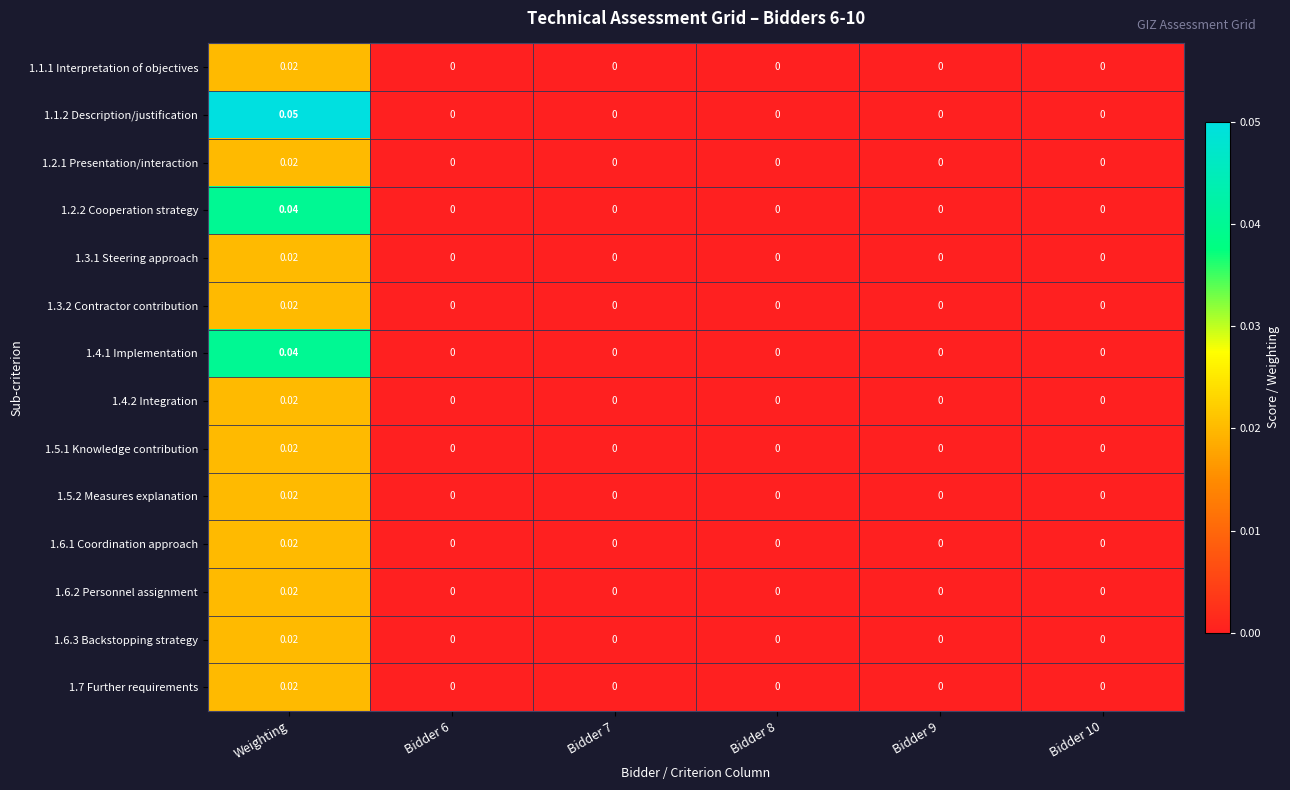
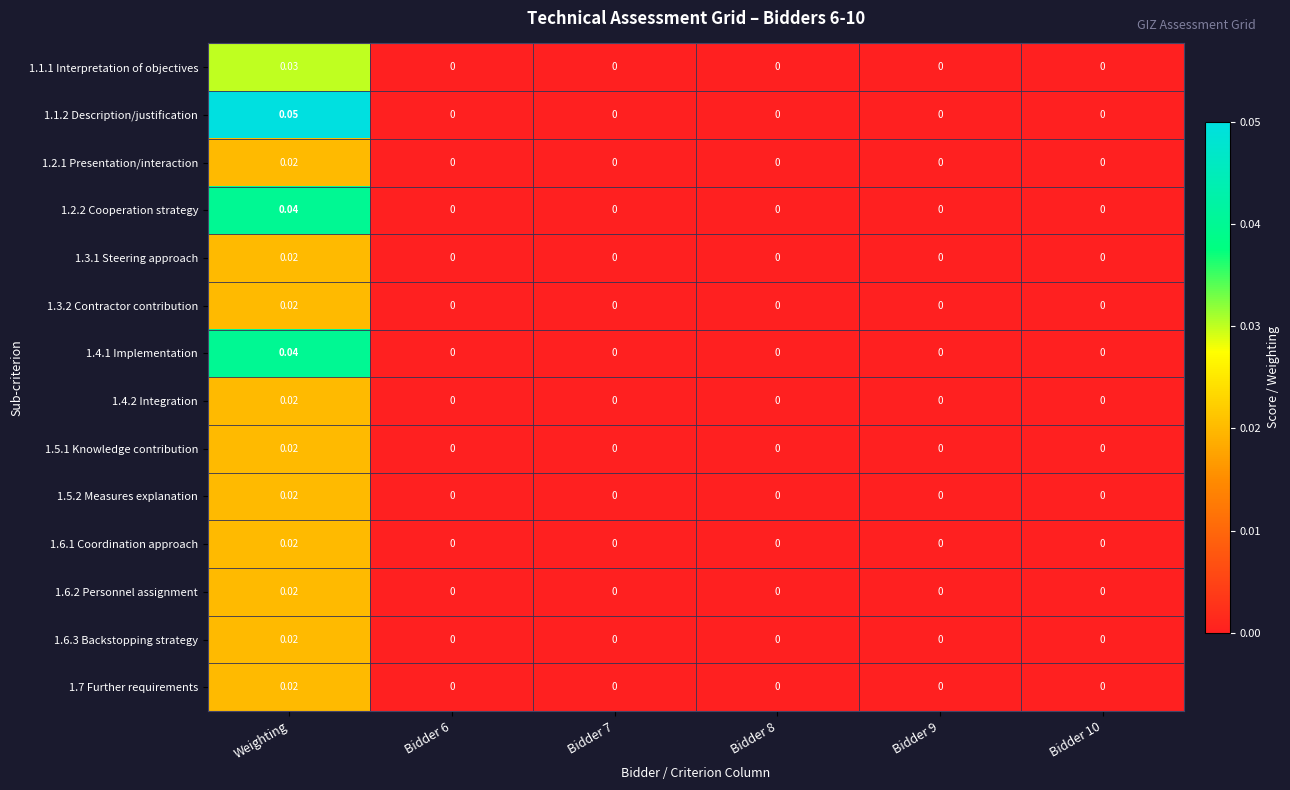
1.1.1 Interpretation of objectives, Weighting: 0.02 -> 0.03
